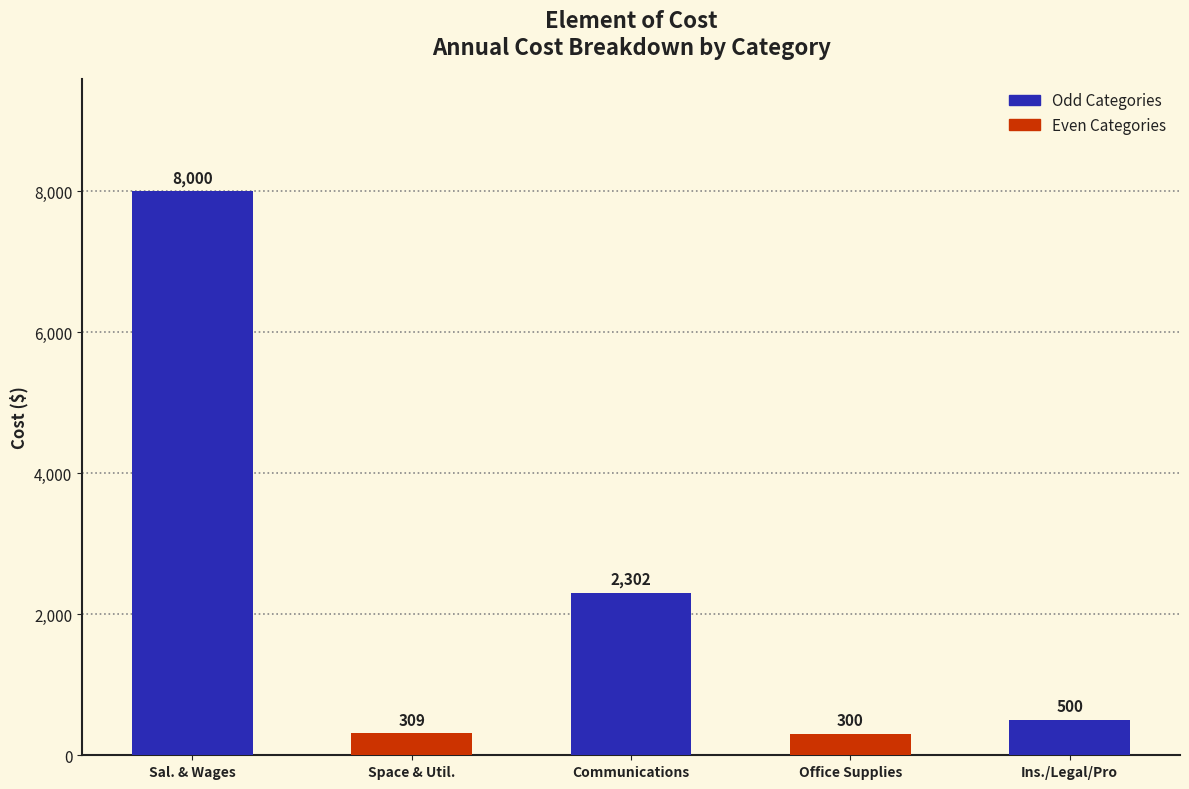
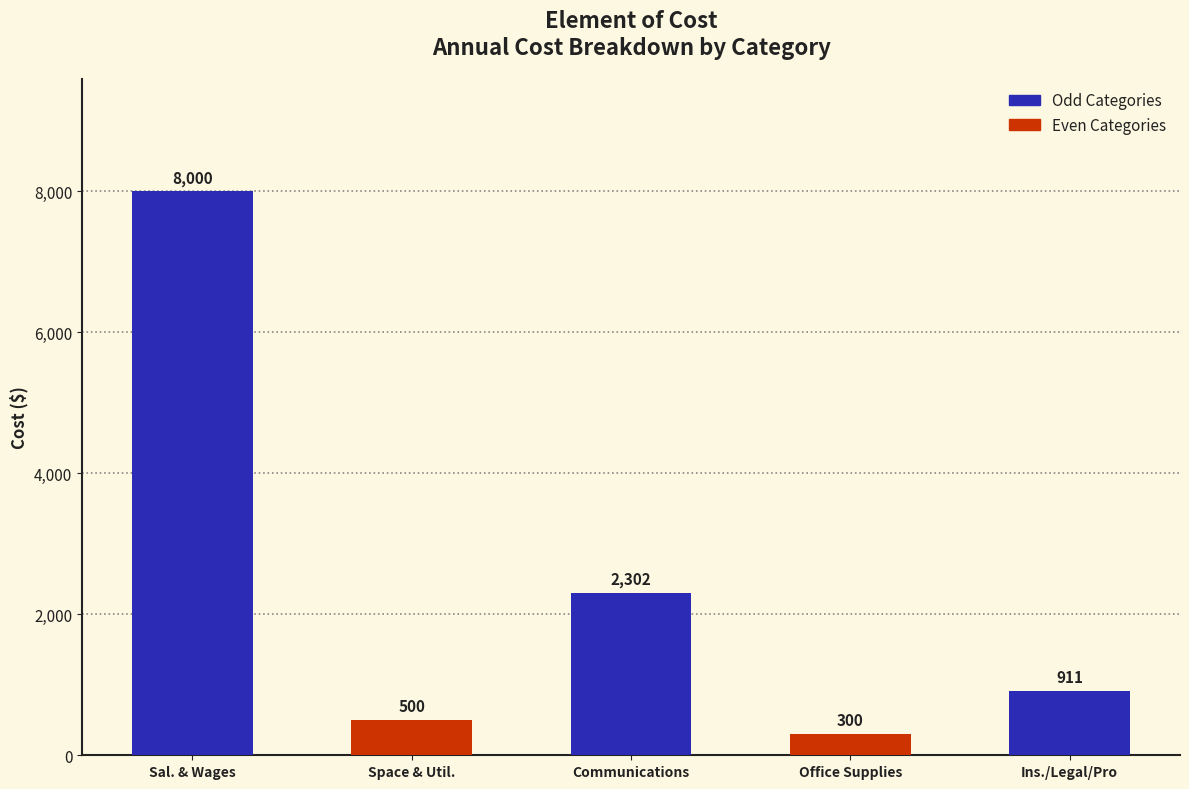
Space & Util.: 309 -> 500
Ins./Legal/Pro: 500 -> 911
